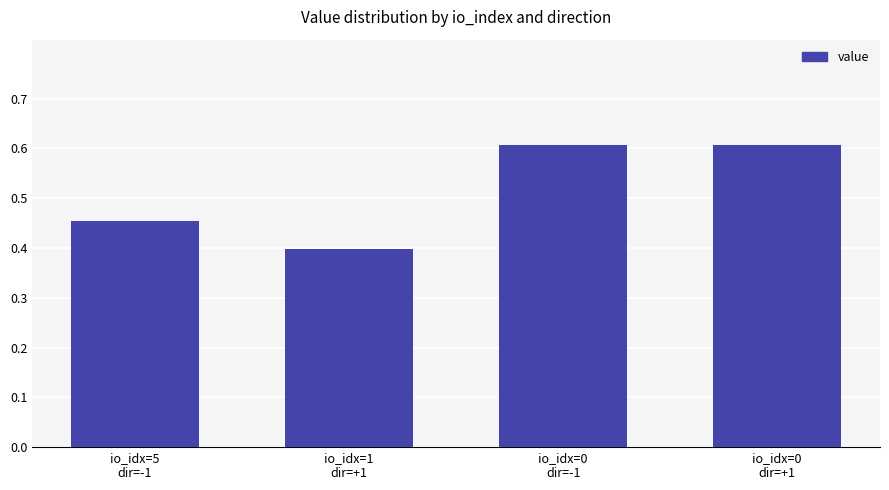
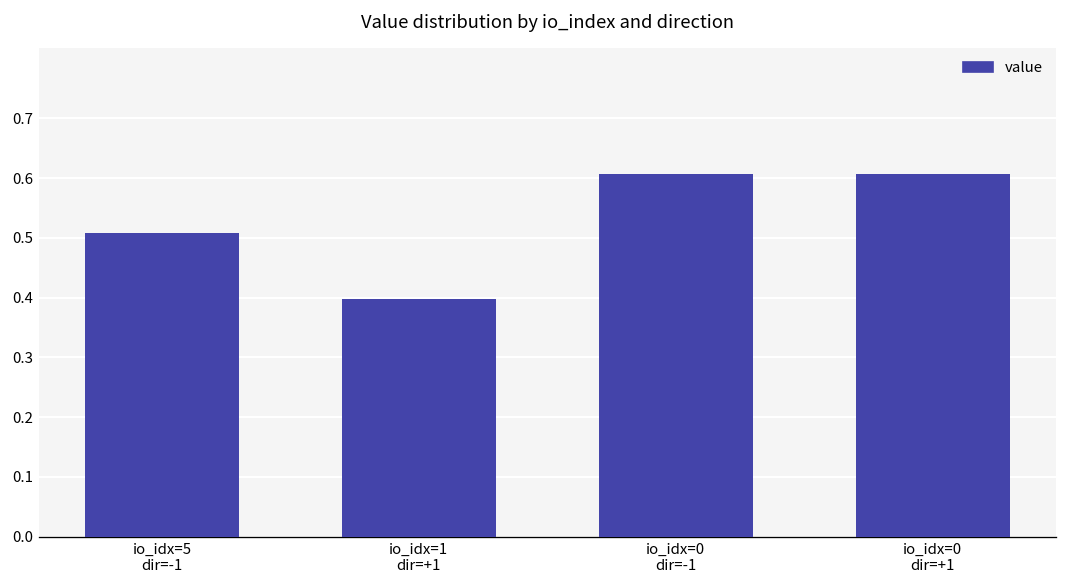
io_idx=5 dir=-1: 0.45 -> 0.51
